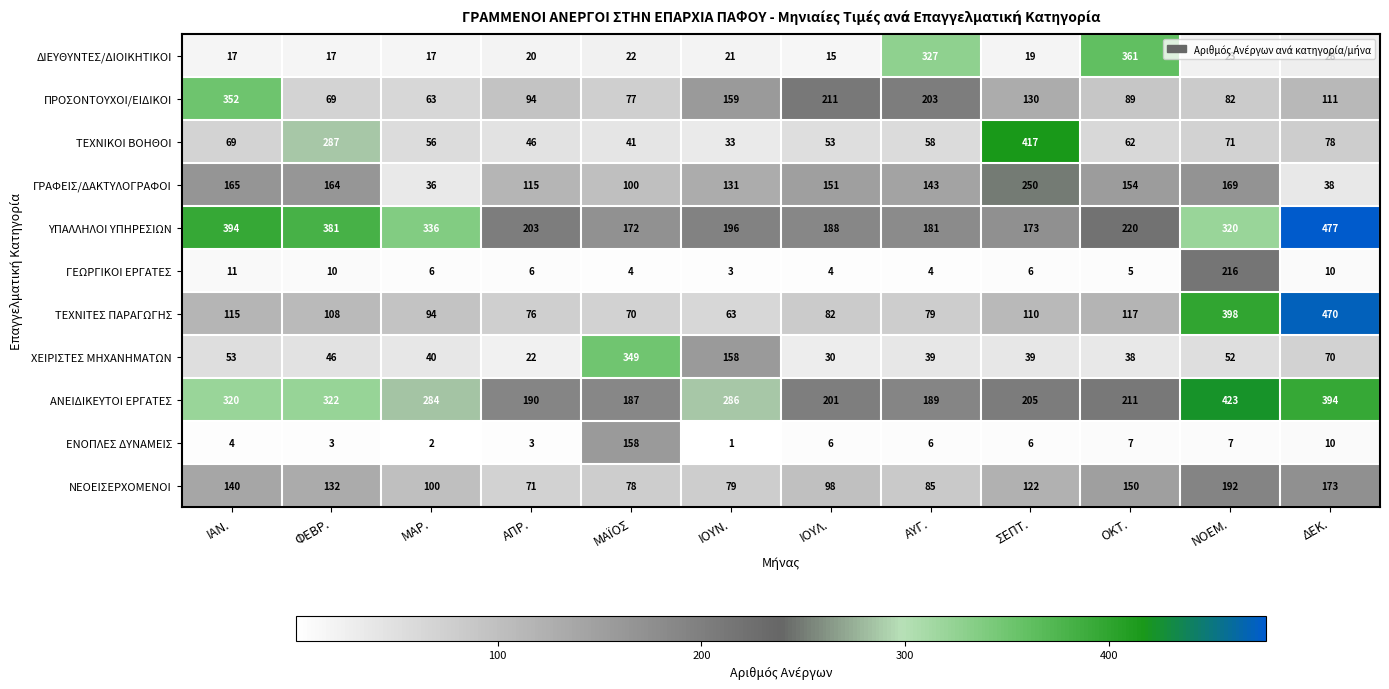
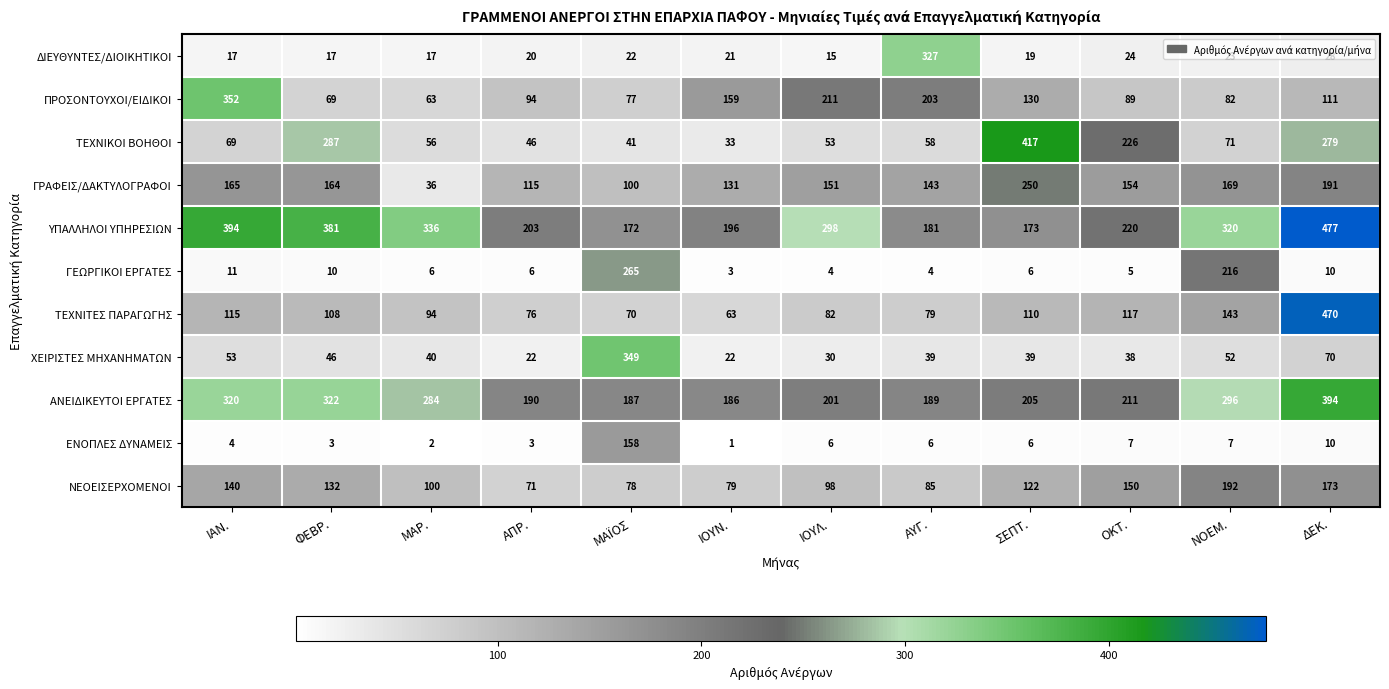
ΔΙΕΥΘΥΝΤΕΣ/ΔΙΟΙΚΗΤΙΚΟΙ, ΟΚΤ.: 361 -> 24
ΤΕΧΝΙΚΟΙ ΒΟΗΘΟΙ, ΟΚΤ.: 62 -> 226
ΤΕΧΝΙΚΟΙ ΒΟΗΘΟΙ, ΔΕΚ.: 78 -> 279
ΓΡΑΦΕΙΣ/ΔΑΚΤΥΛΟΓΡΑΦΟΙ, ΔΕΚ.: 38 -> 191
ΥΠΑΛΛΗΛΟΙ ΥΠΗΡΕΣΙΩΝ, ΙΟΥΛ.: 188 -> 298
ΓΕΩΡΓΙΚΟΙ ΕΡΓΑΤΕΣ, ΜΑΪΟΣ: 4 -> 265
ΤΕΧΝΙΤΕΣ ΠΑΡΑΓΩΓΗΣ, ΝΟΕΜ.: 398 -> 143
ΧΕΙΡΙΣΤΕΣ ΜΗΧΑΝΗΜΑΤΩΝ, ΙΟΥΝ.: 158 -> 22
ΑΝΕΙΔΙΚΕΥΤΟΙ ΕΡΓΑΤΕΣ, ΙΟΥΝ.: 286 -> 186
ΑΝΕΙΔΙΚΕΥΤΟΙ ΕΡΓΑΤΕΣ, ΝΟΕΜ.: 423 -> 296
